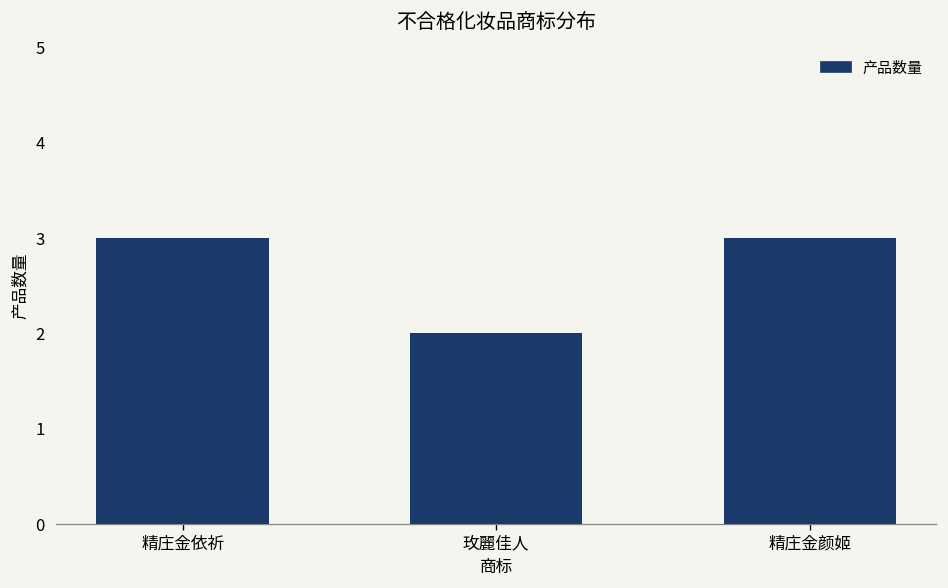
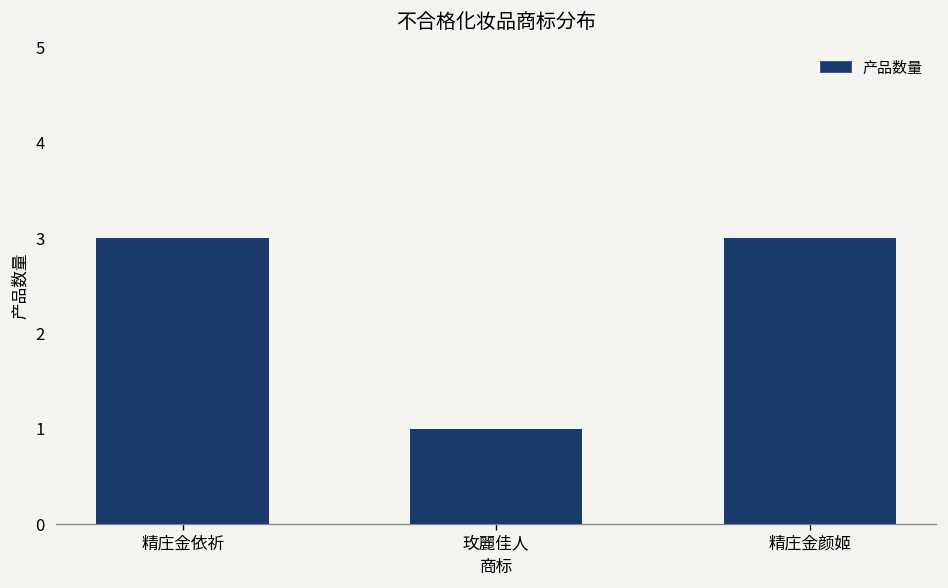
玫麗佳人: 2 -> 1
